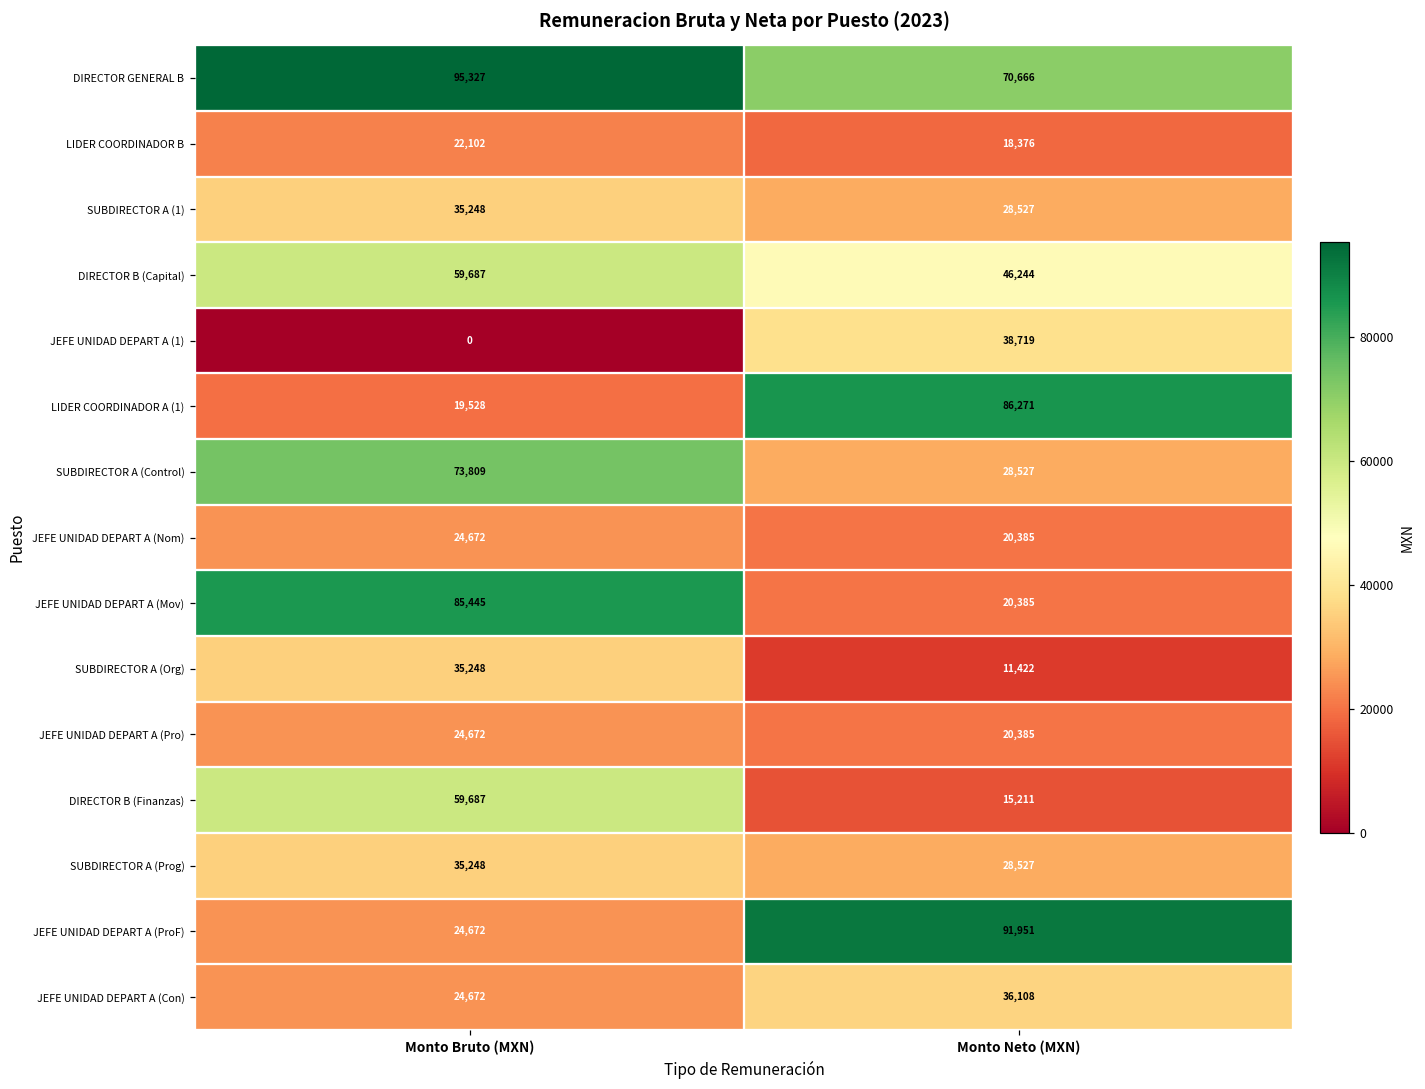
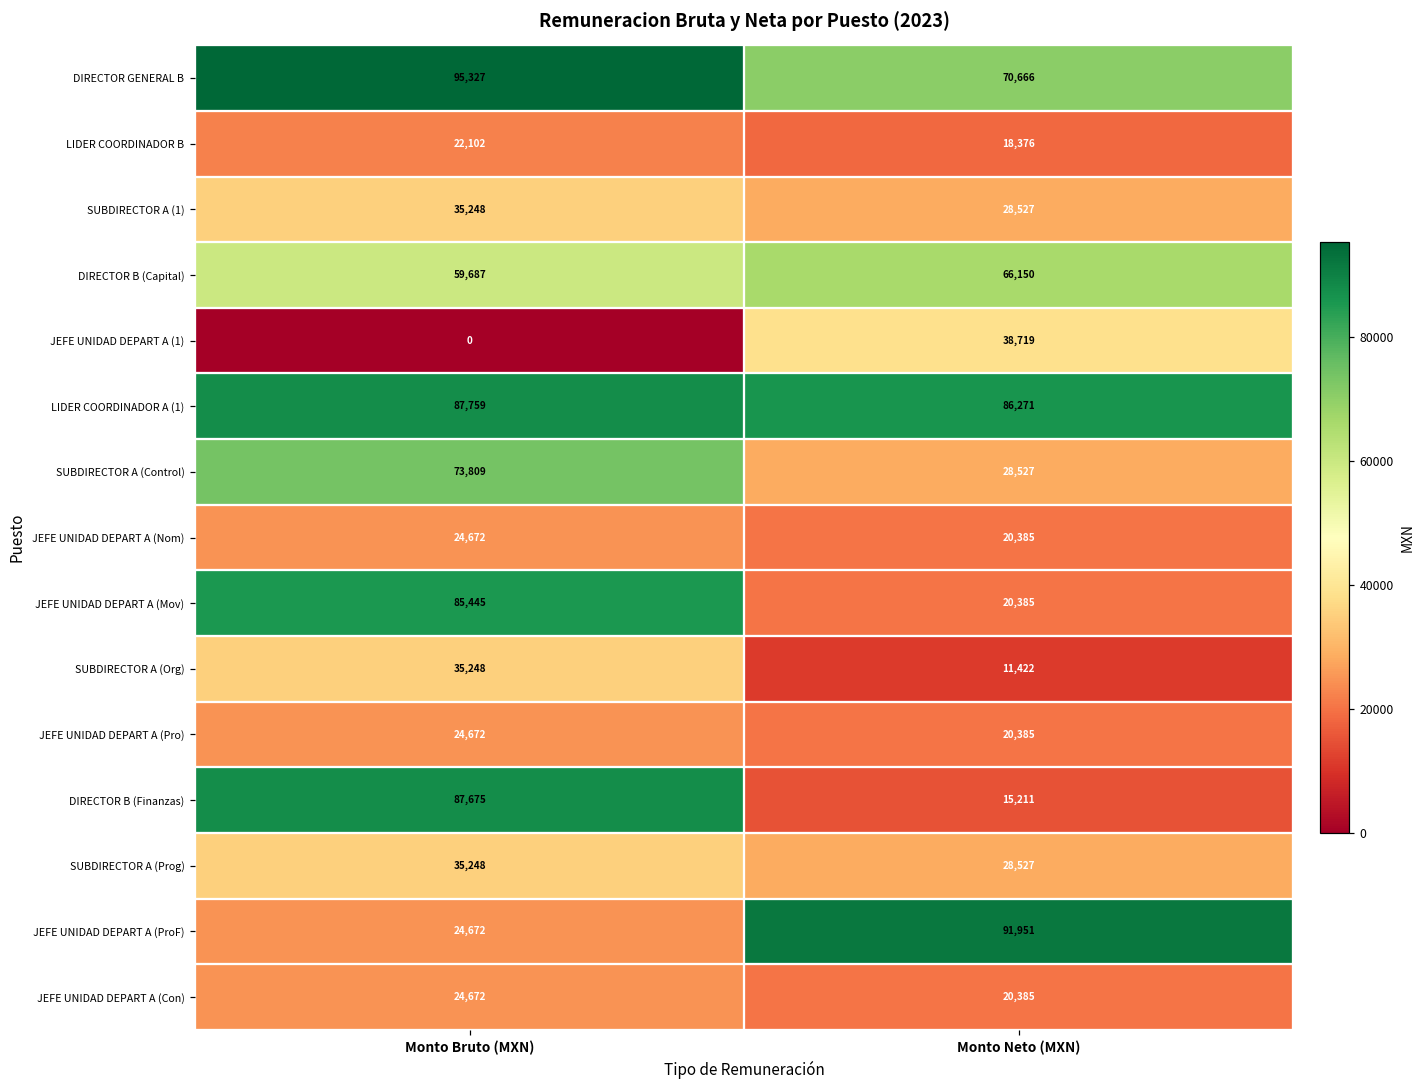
DIRECTOR B (Capital), Monto Neto (MXN): 46,244 -> 66,150
LIDER COORDINADOR A (1), Monto Bruto (MXN): 19,528 -> 87,759
DIRECTOR B (Finanzas), Monto Bruto (MXN): 59,687 -> 87,675
JEFE UNIDAD DEPART A (Con), Monto Neto (MXN): 36,108 -> 20,385
